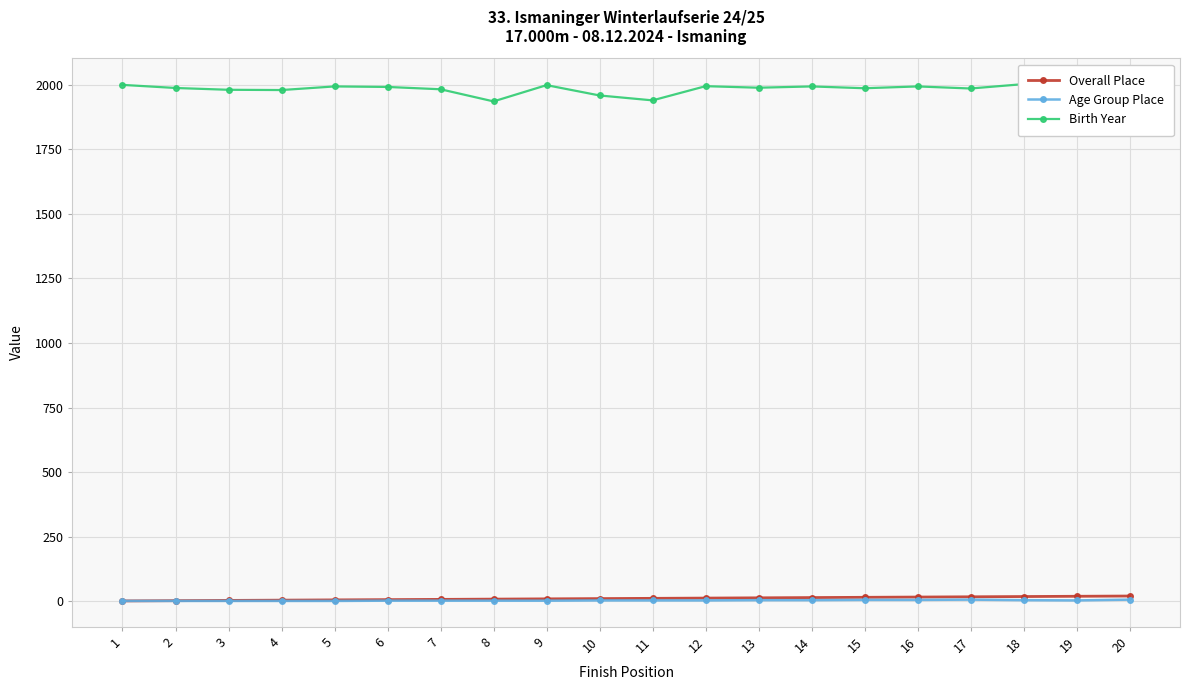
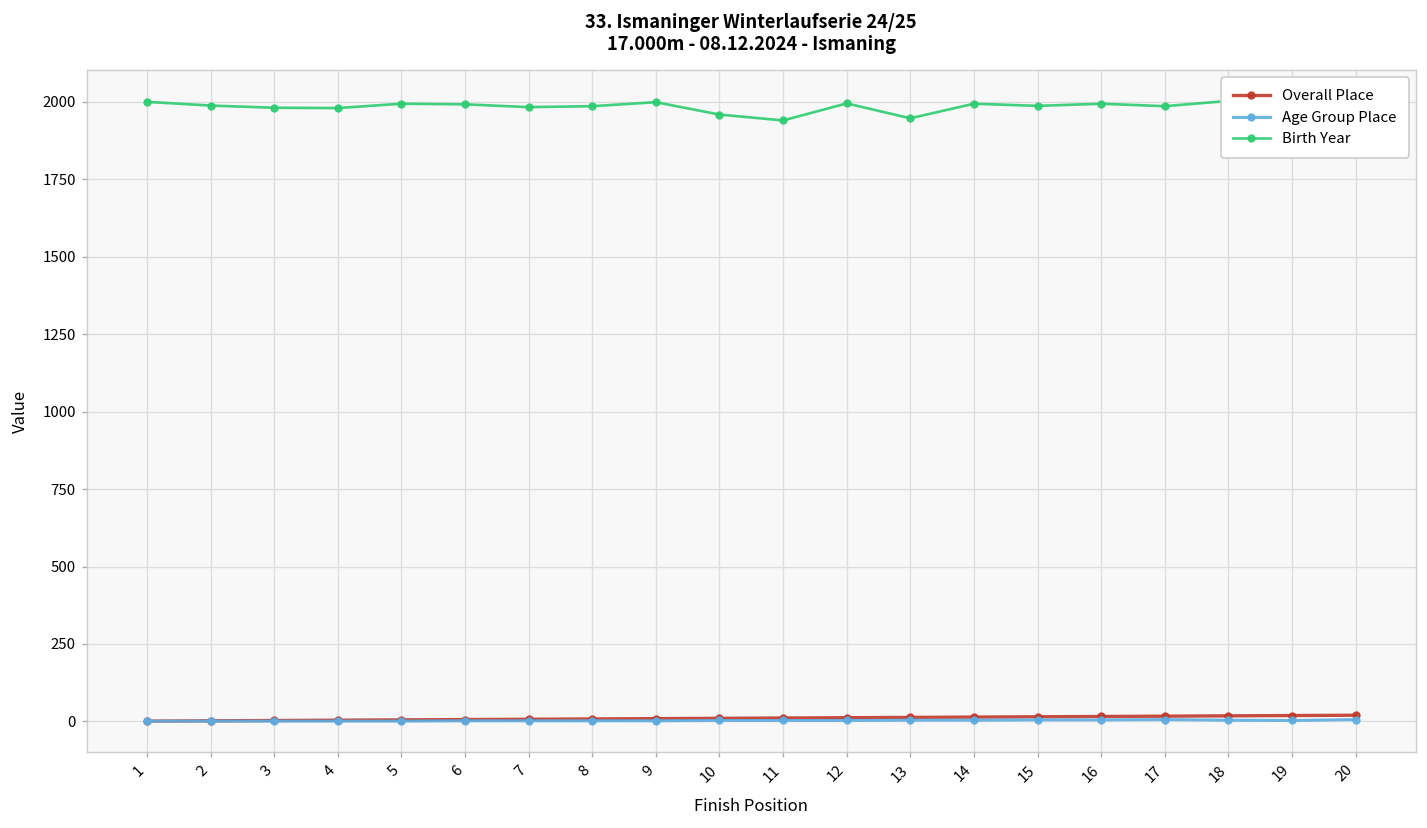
Birth Year, 8: 1940 -> 1990
Birth Year, 13: 1990 -> 1950
